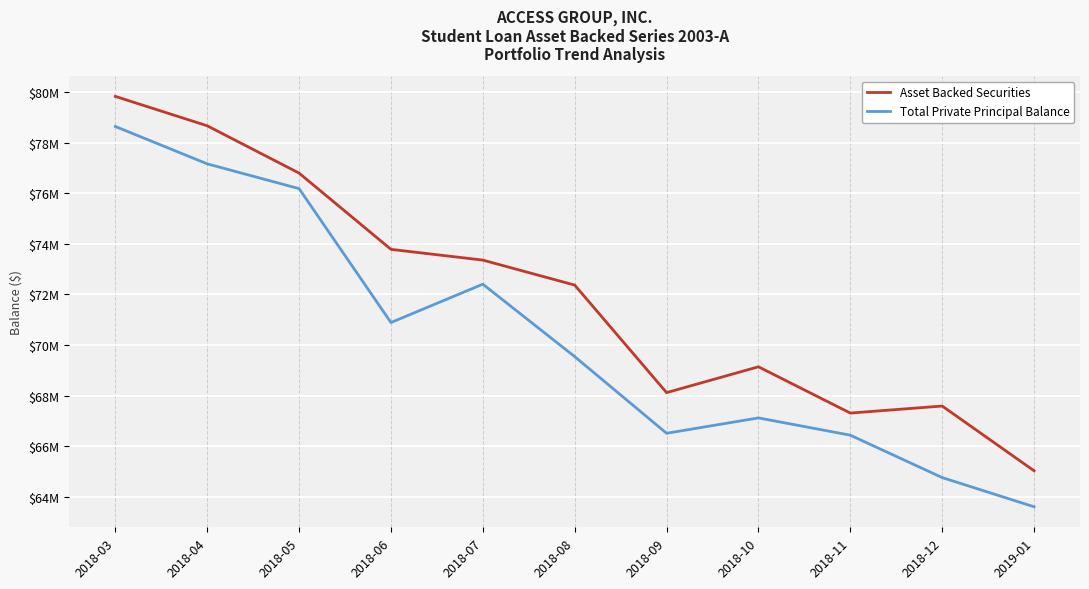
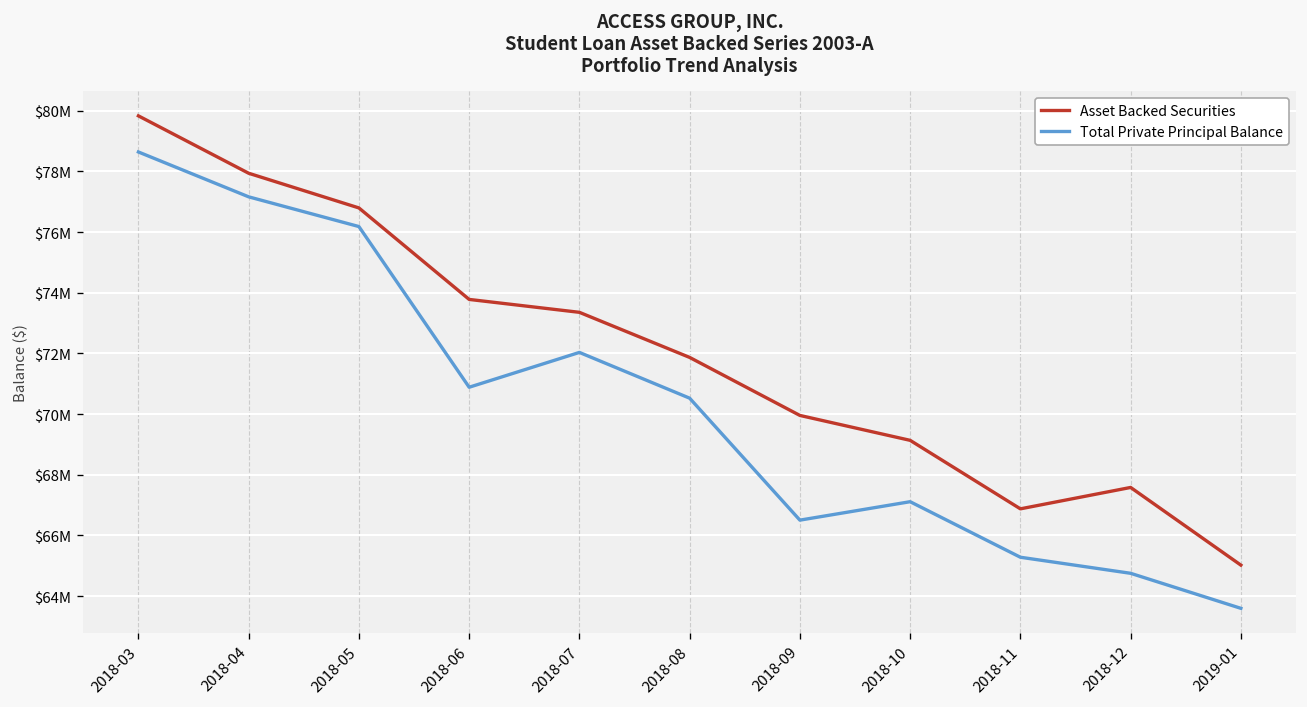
Asset Backed Securities, 2018-04: $78700000 -> $77900000
Total Private Principal Balance, 2018-07: $72400000 -> $72000000
Asset Backed Securities, 2018-08: $72400000 -> $71900000
Total Private Principal Balance, 2018-08: $69500000 -> $70500000
Asset Backed Securities, 2018-09: $68100000 -> $70000000
Asset Backed Securities, 2018-11: $67300000 -> $66900000
Total Private Principal Balance, 2018-11: $66400000 -> $65300000
